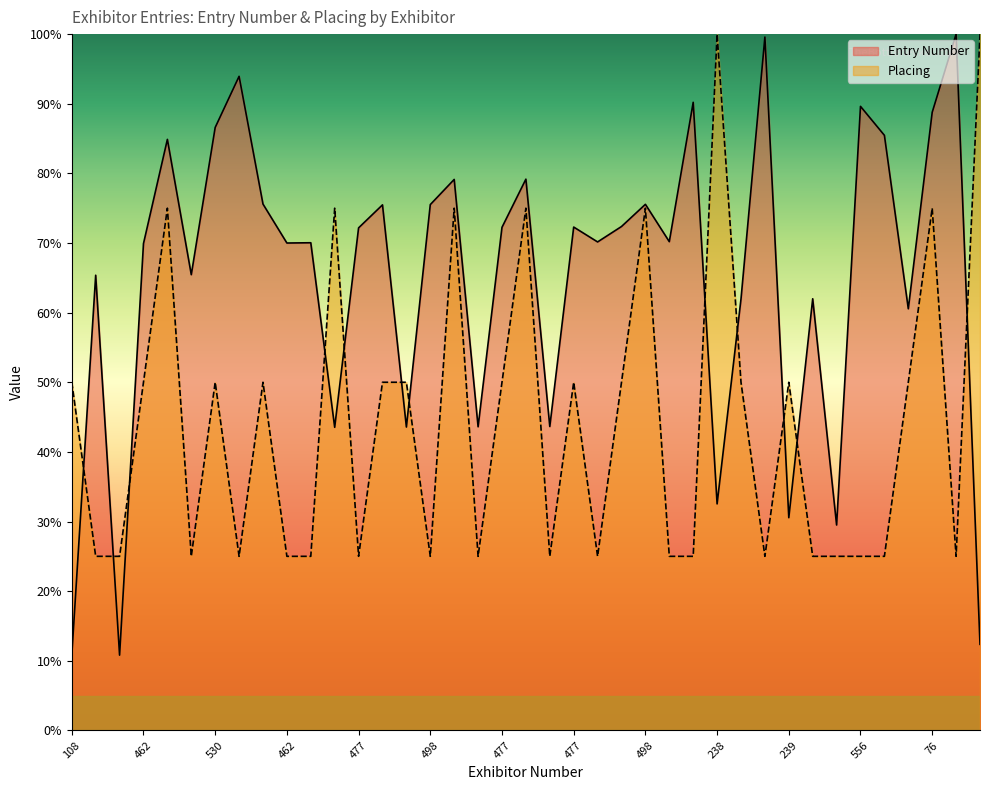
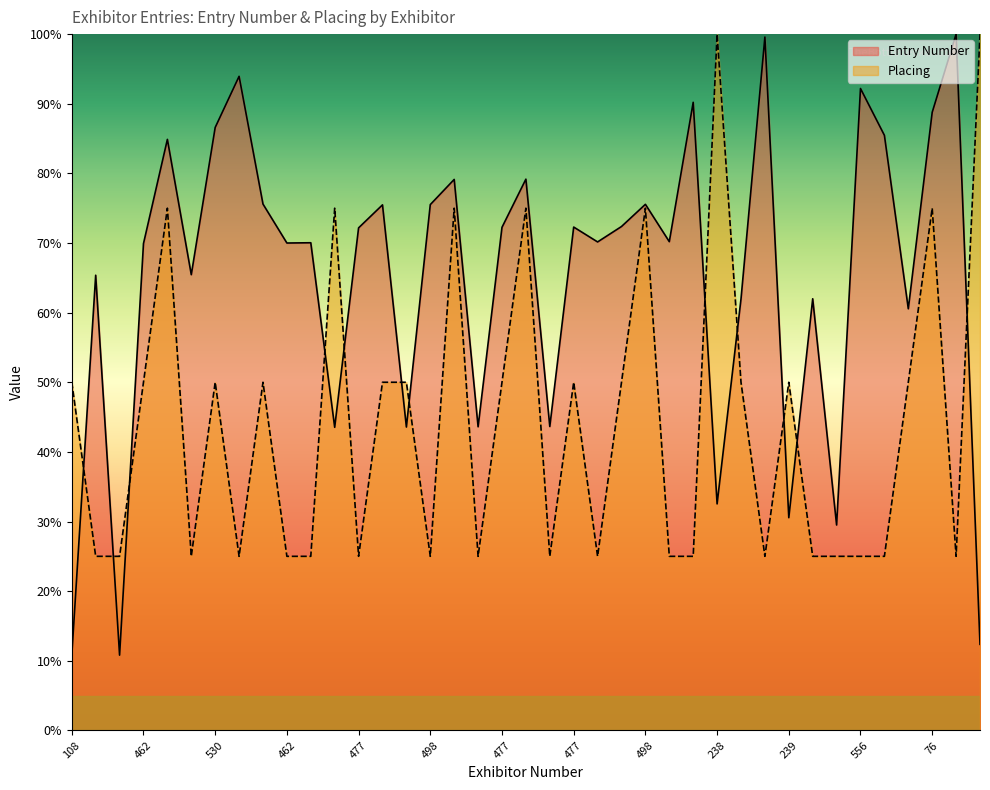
Entry Number, 556: 90% -> 92%
